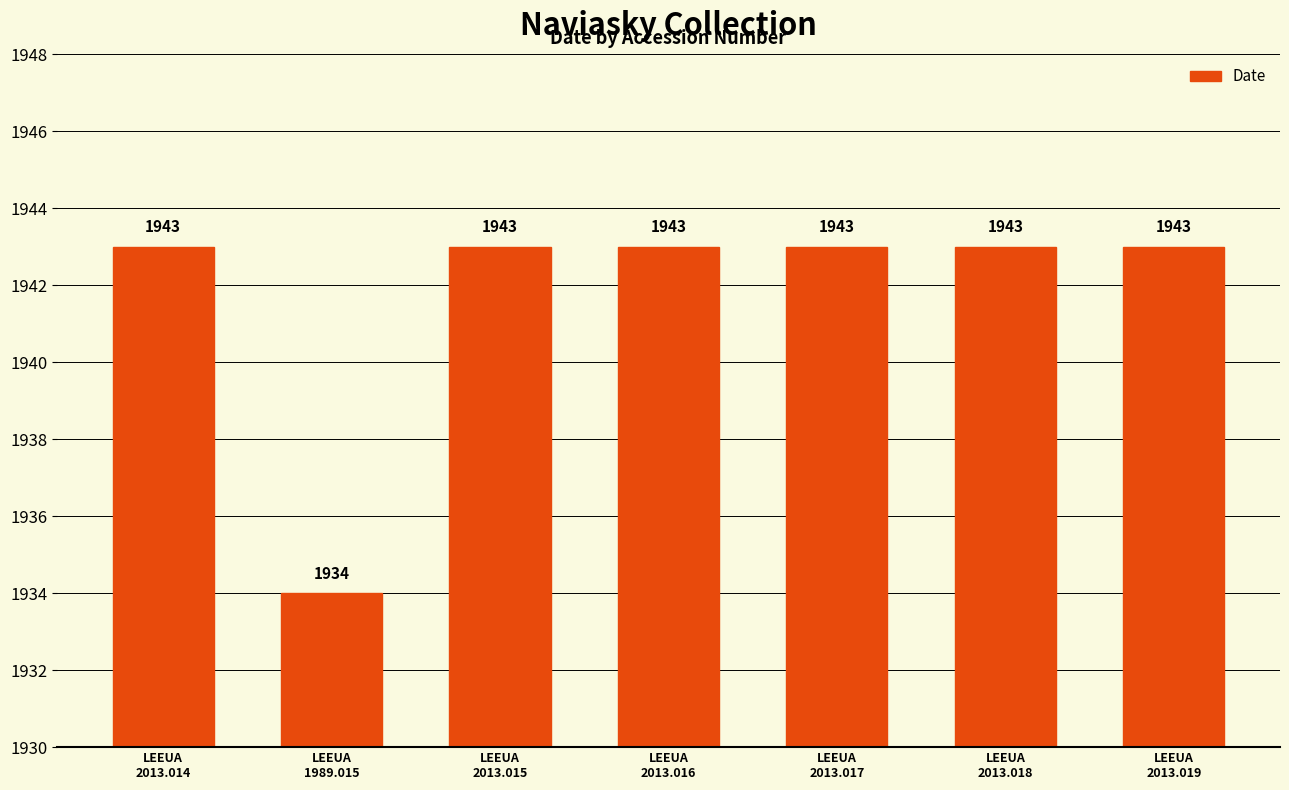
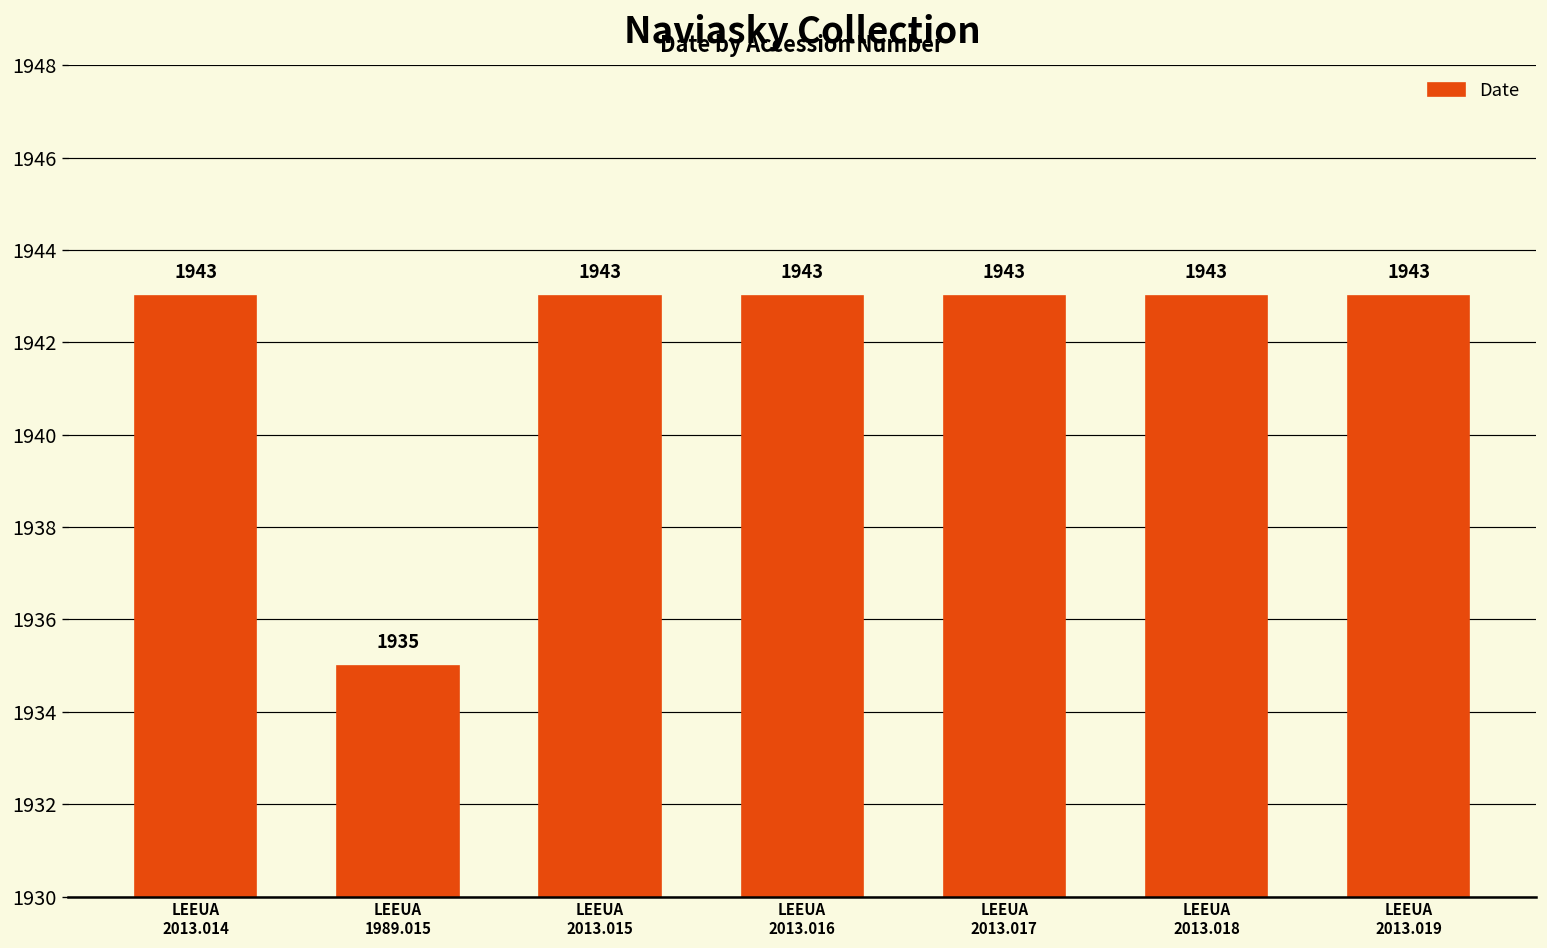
LEEUA 1989.015: 1934 -> 1935
